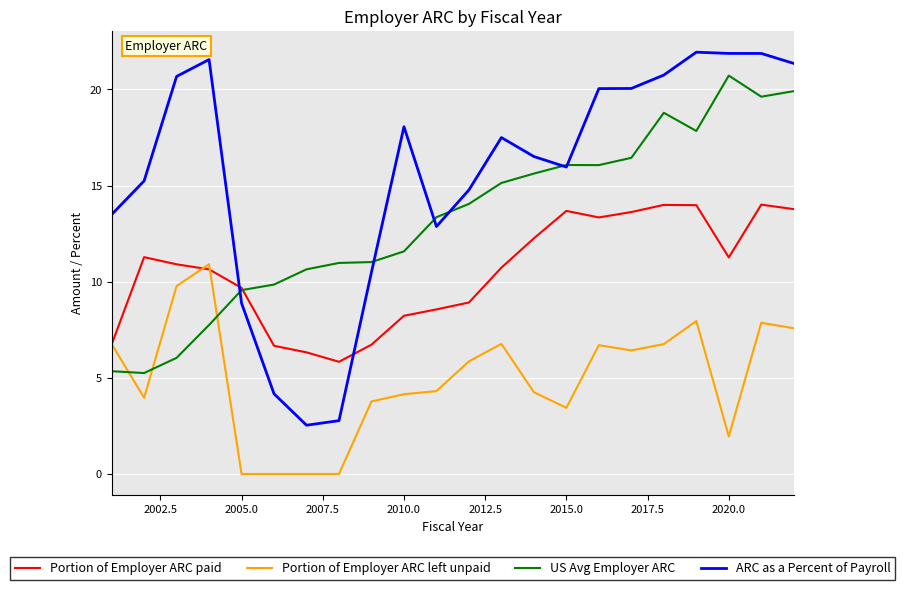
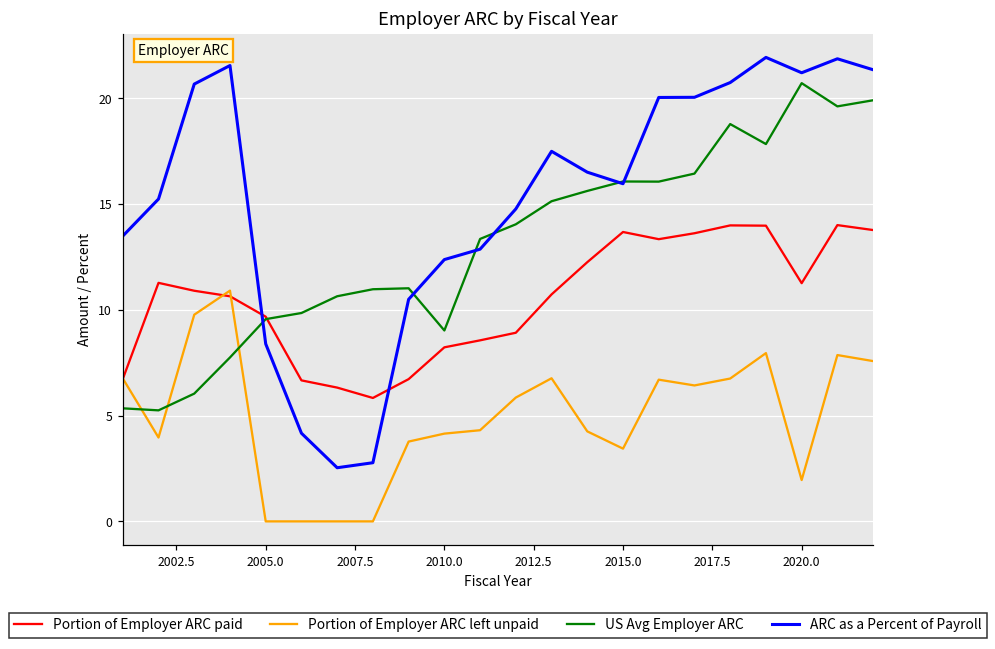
ARC as a Percent of Payroll, 2005.0: 8.9 -> 8.4
US Avg Employer ARC, 2010.0: 11.6 -> 9.0
ARC as a Percent of Payroll, 2010.0: 18.1 -> 12.4
ARC as a Percent of Payroll, 2020.0: 21.9 -> 21.2
